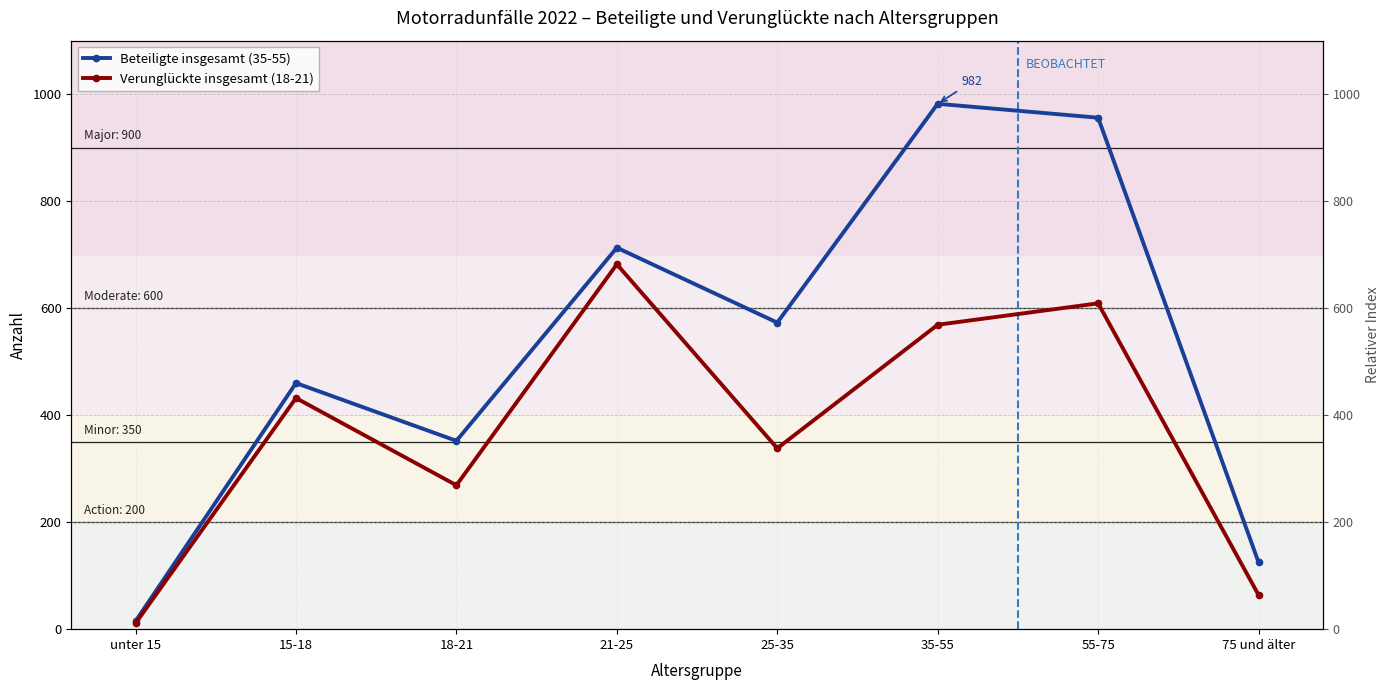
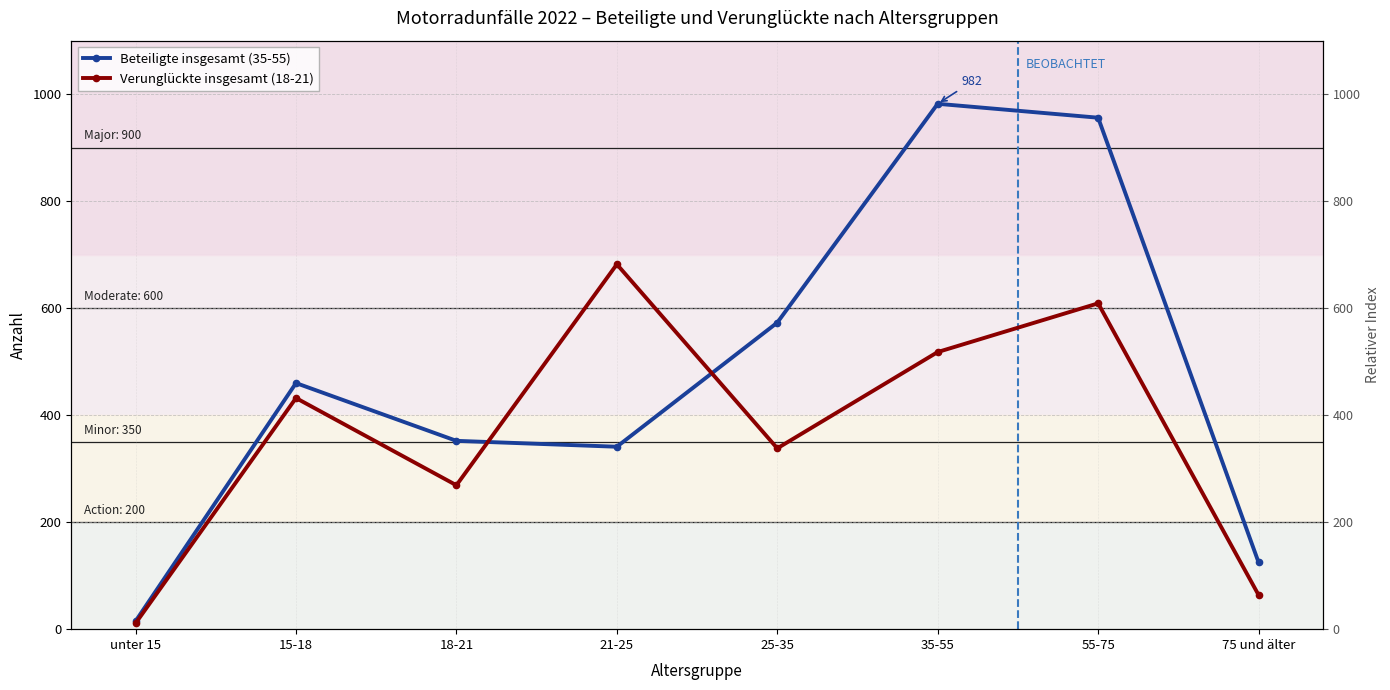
Beteiligte insgesamt (35-55), 21-25: 710 -> 340
Verunglückte insgesamt (18-21), 35-55: 570 -> 520
